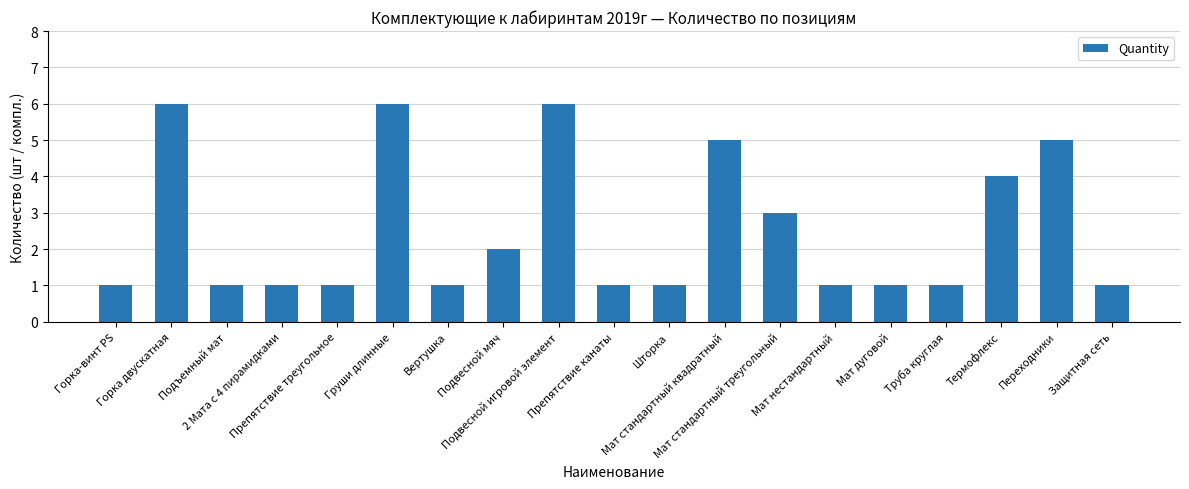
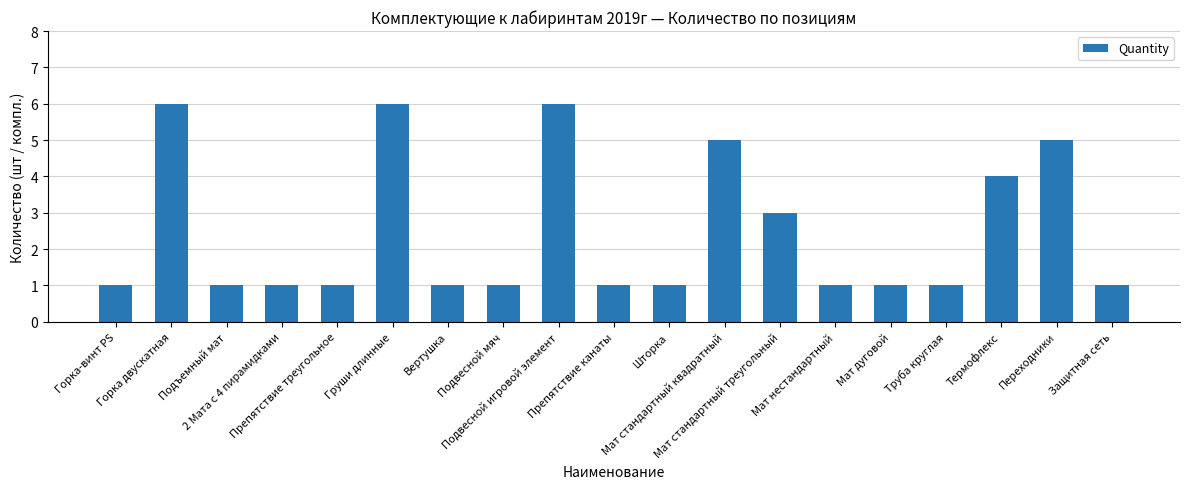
Подвесной мяч: 2 -> 1
